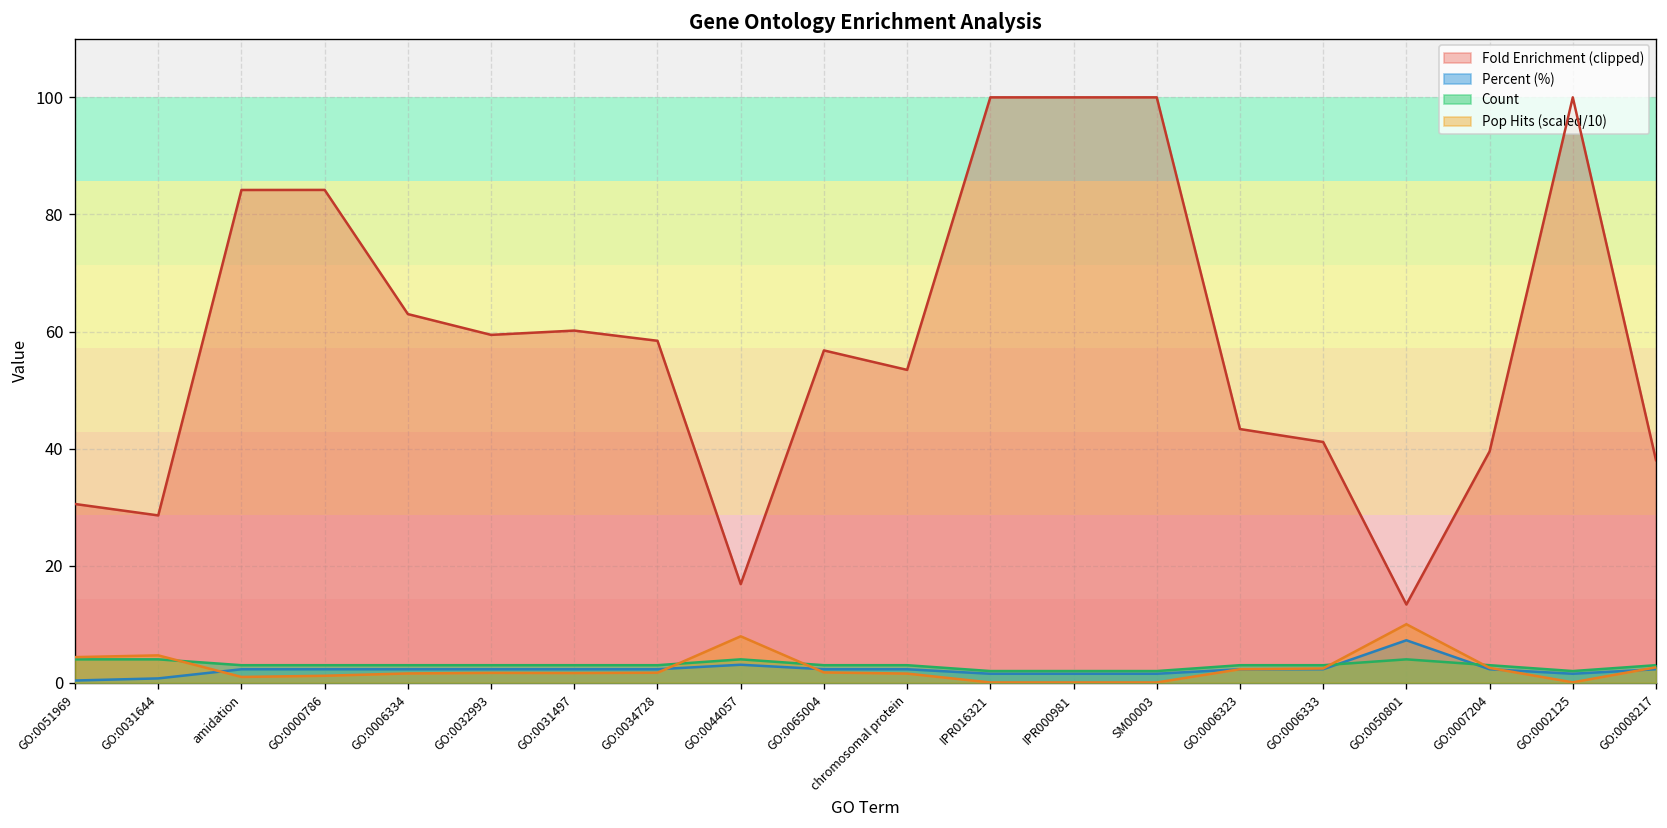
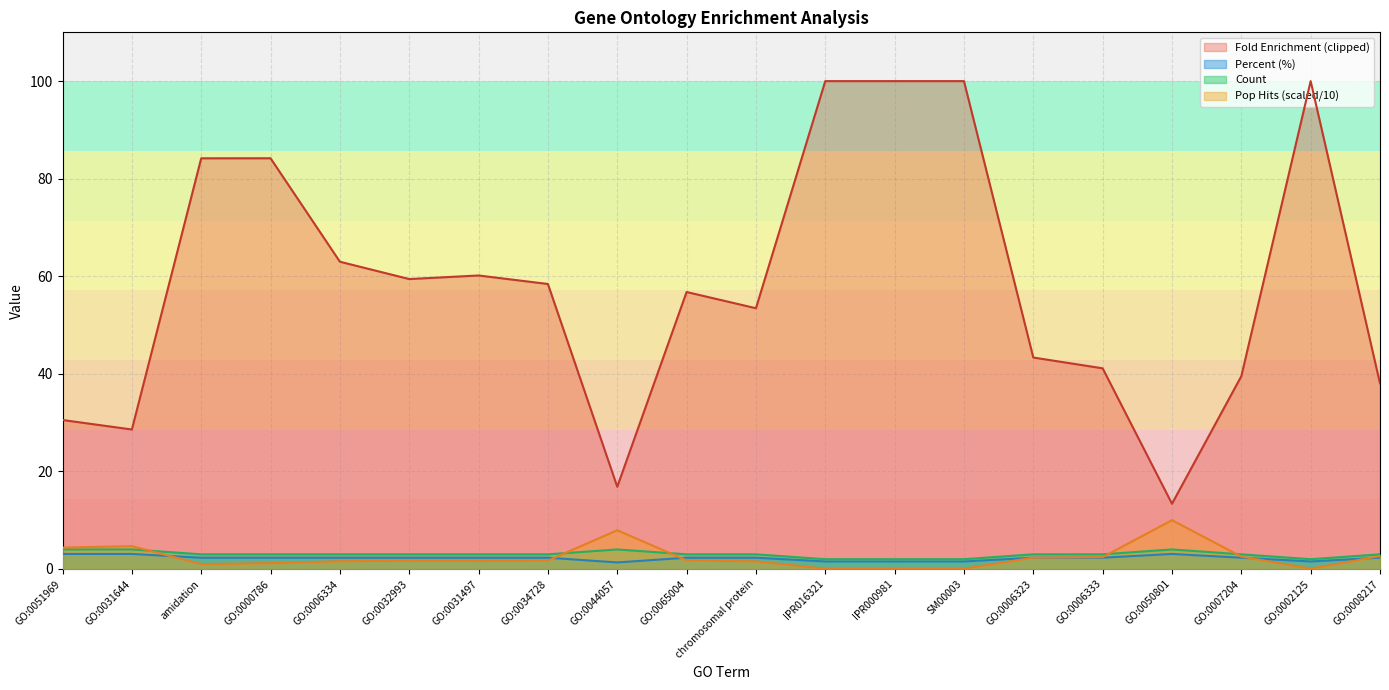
Percent (%), GO:0051969: 0 -> 3
Percent (%), GO:0031644: 1 -> 3
Percent (%), GO:0044057: 3 -> 1
Percent (%), GO:0050801: 7 -> 3
